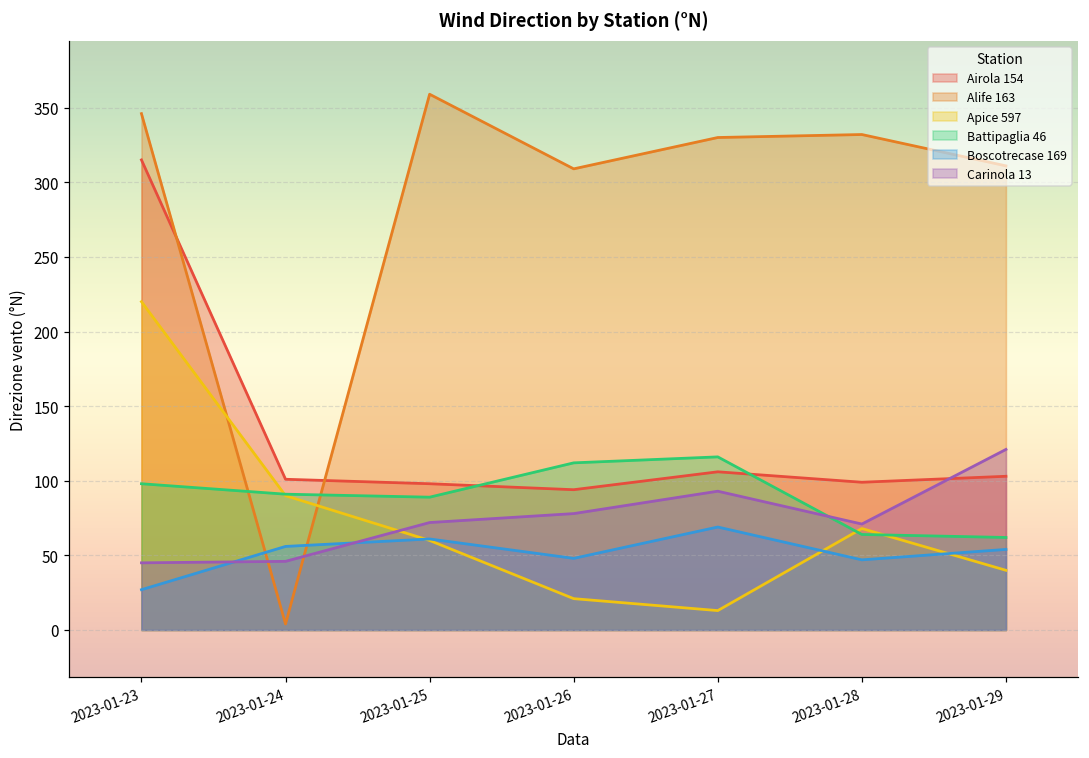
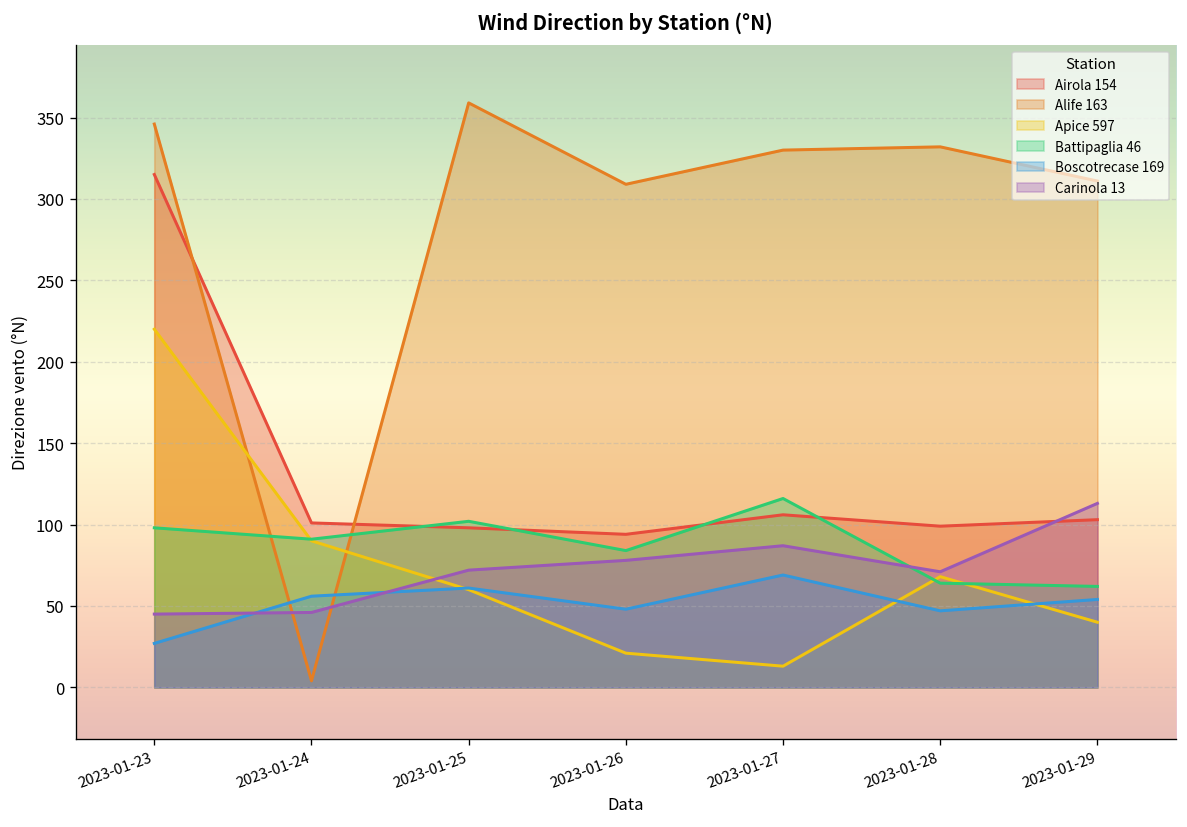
Battipaglia 46, 2023-01-25: 89 -> 102
Battipaglia 46, 2023-01-26: 112 -> 84
Carinola 13, 2023-01-27: 93 -> 87
Carinola 13, 2023-01-29: 121 -> 113
